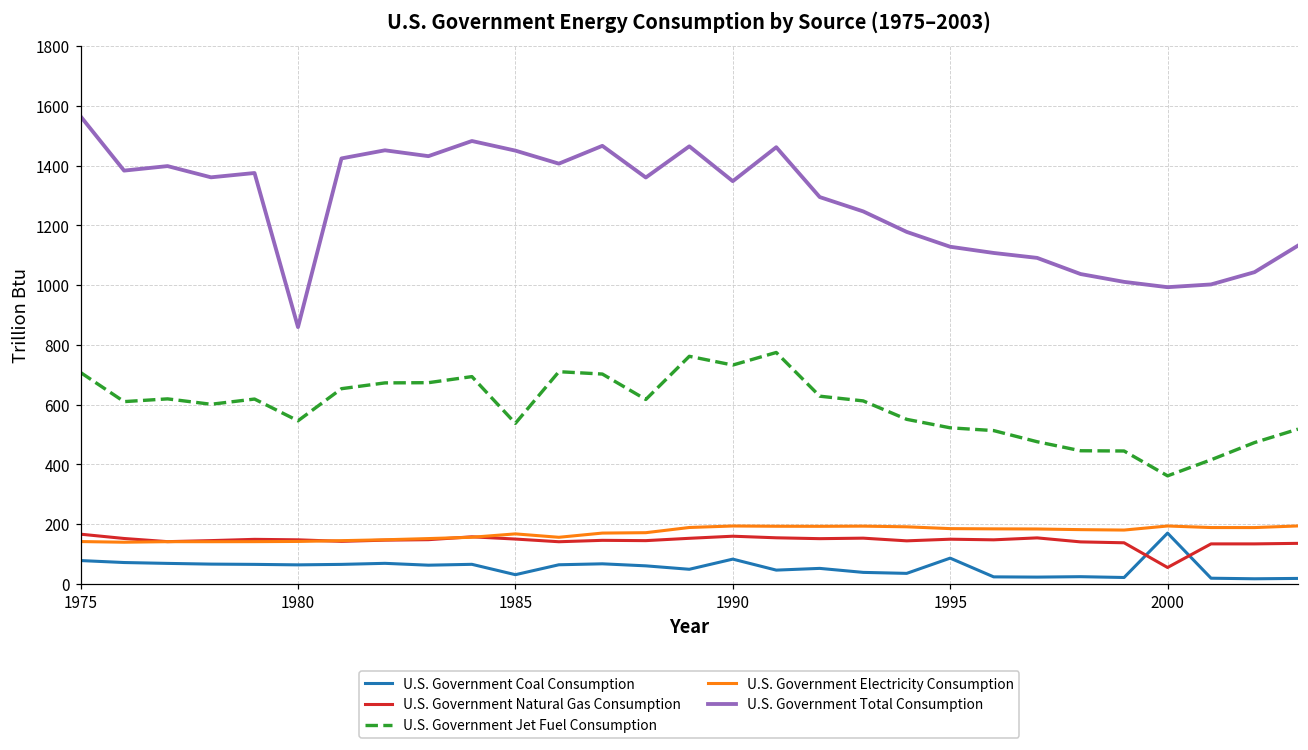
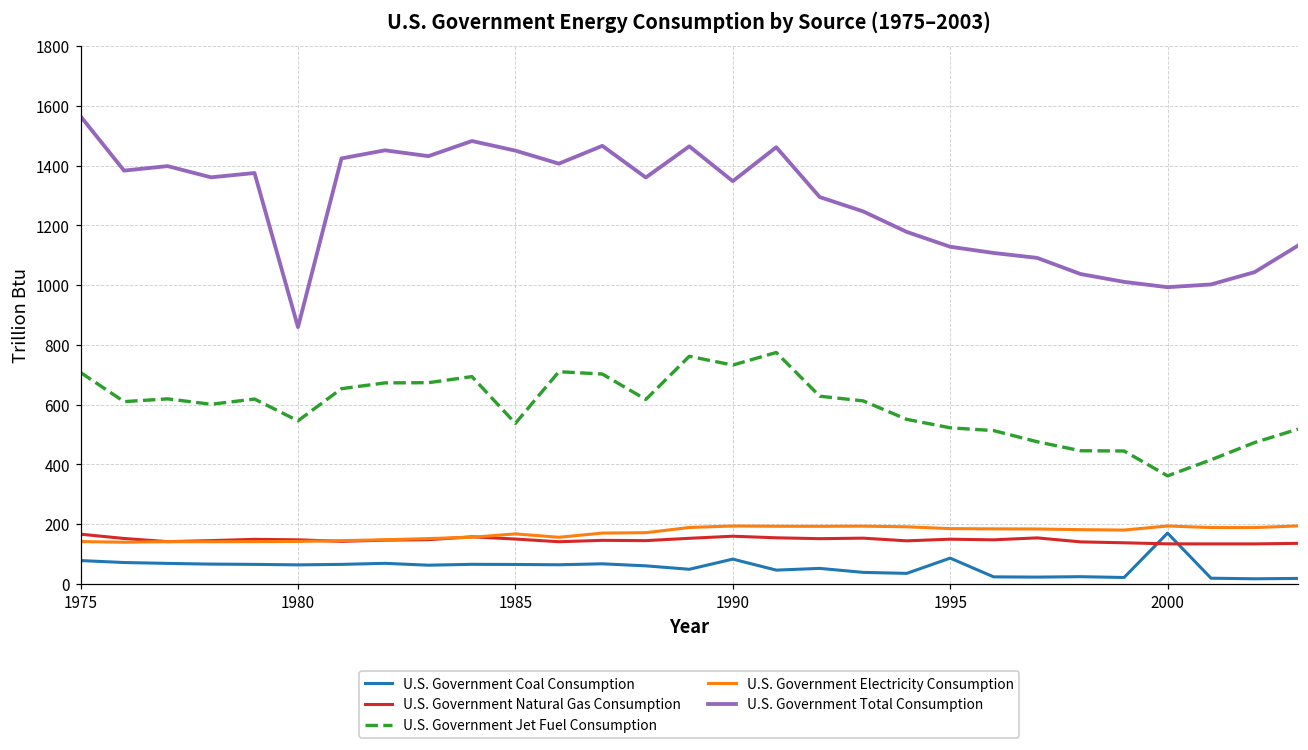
U.S. Government Coal Consumption, 1985: 30 -> 60
U.S. Government Natural Gas Consumption, 2000: 50 -> 130
